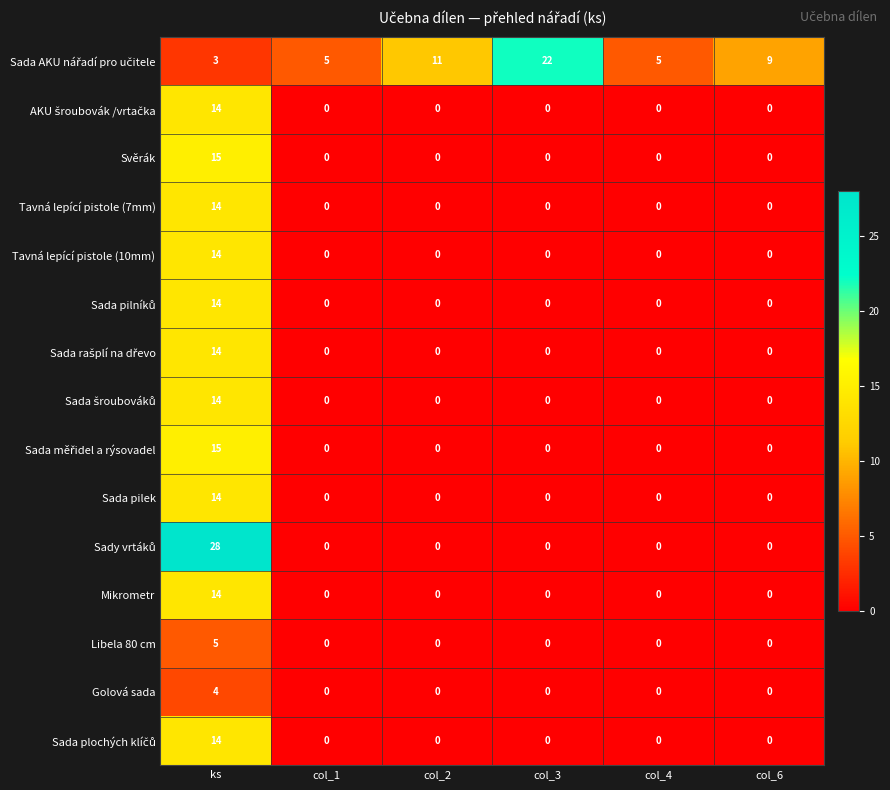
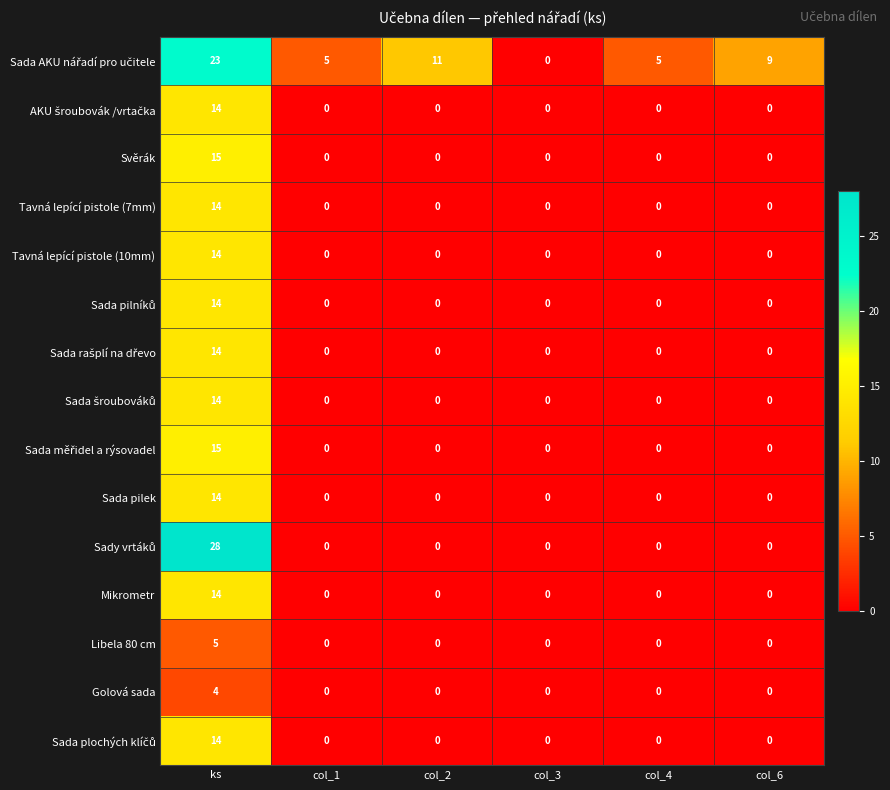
Sada AKU nářadí pro učitele, ks: 3 -> 23
Sada AKU nářadí pro učitele, col_3: 22 -> 0
